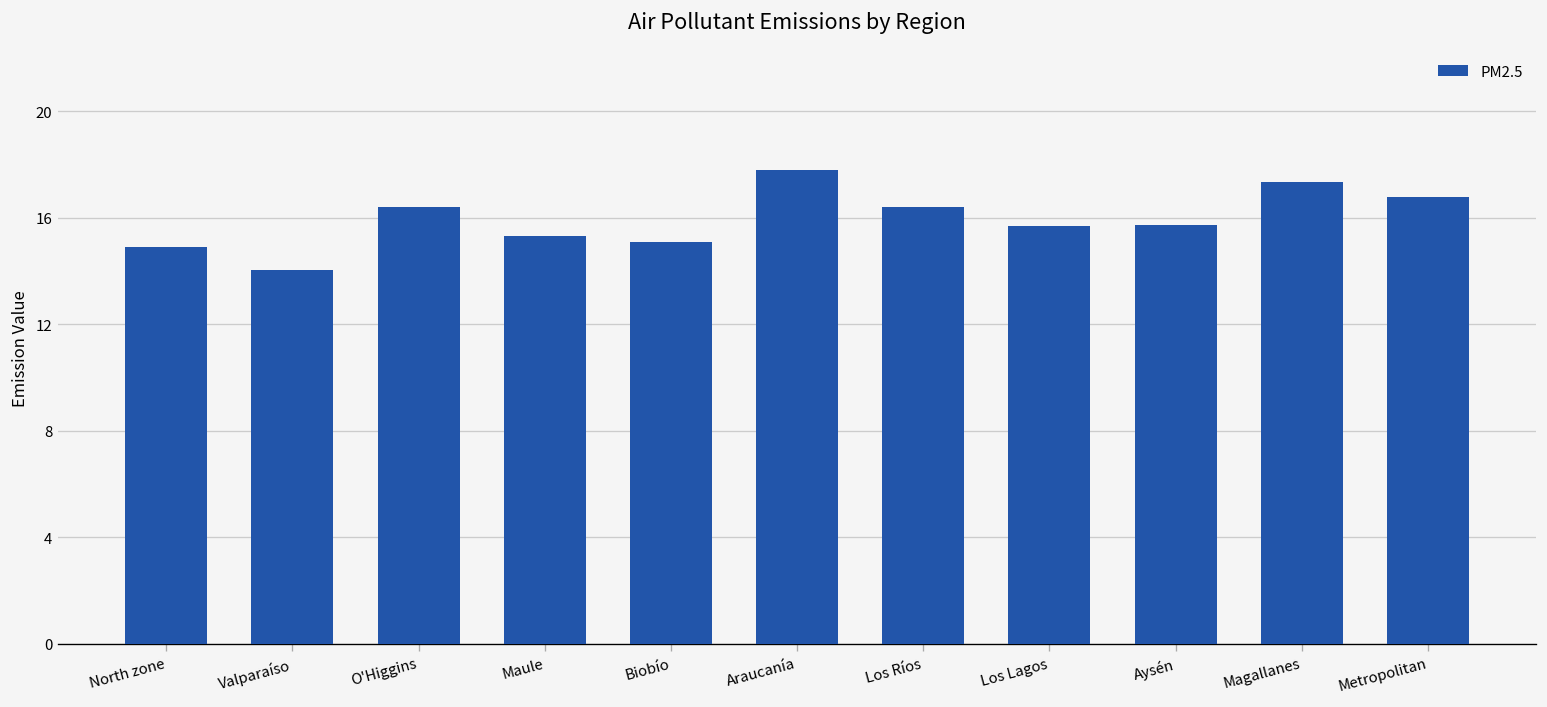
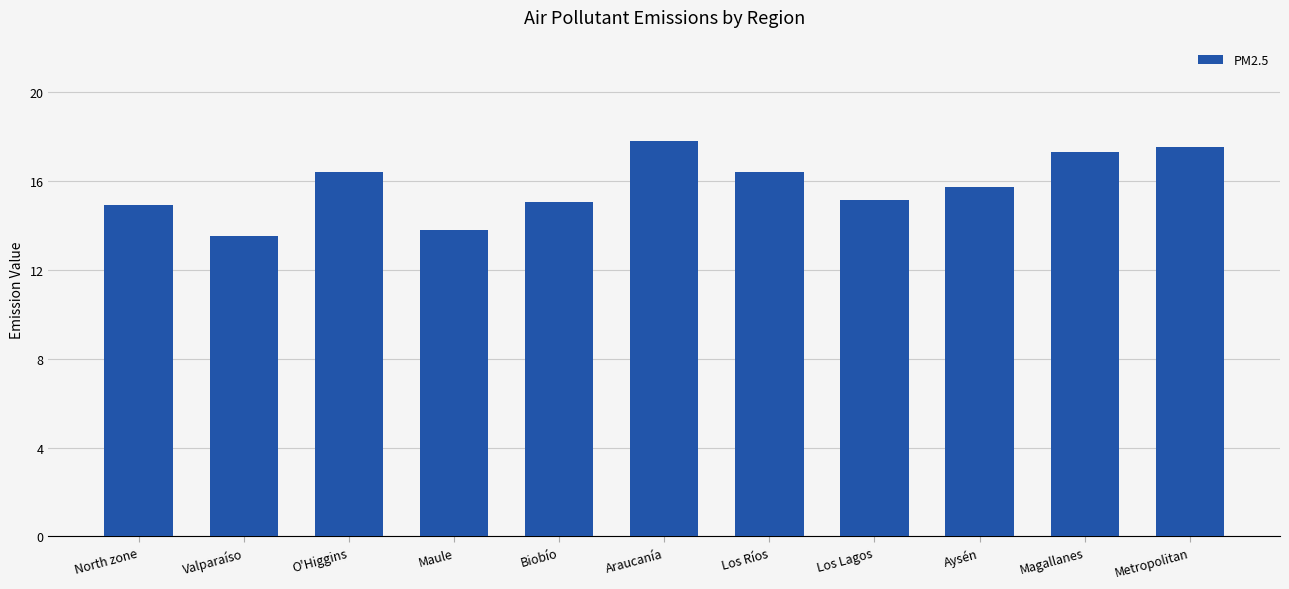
Valparaíso: 14.1 -> 13.5
Maule: 15.3 -> 13.8
Los Lagos: 15.7 -> 15.2
Metropolitan: 16.8 -> 17.5
